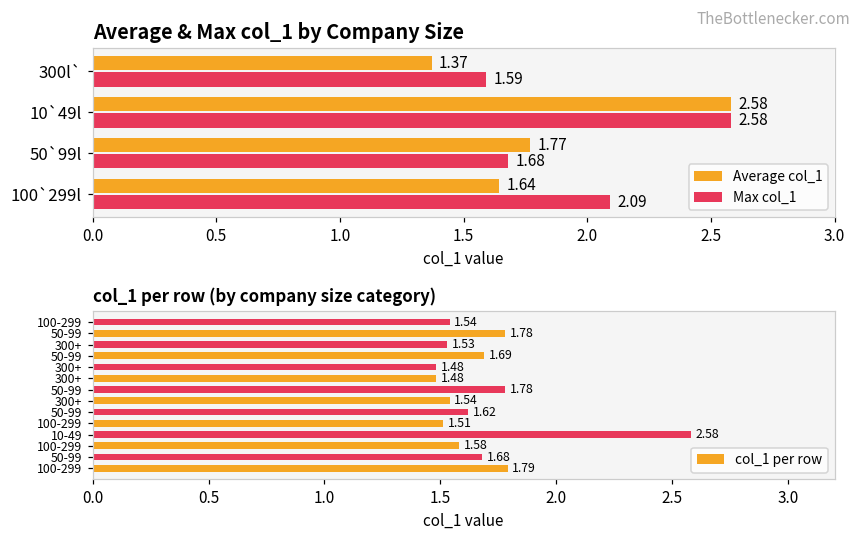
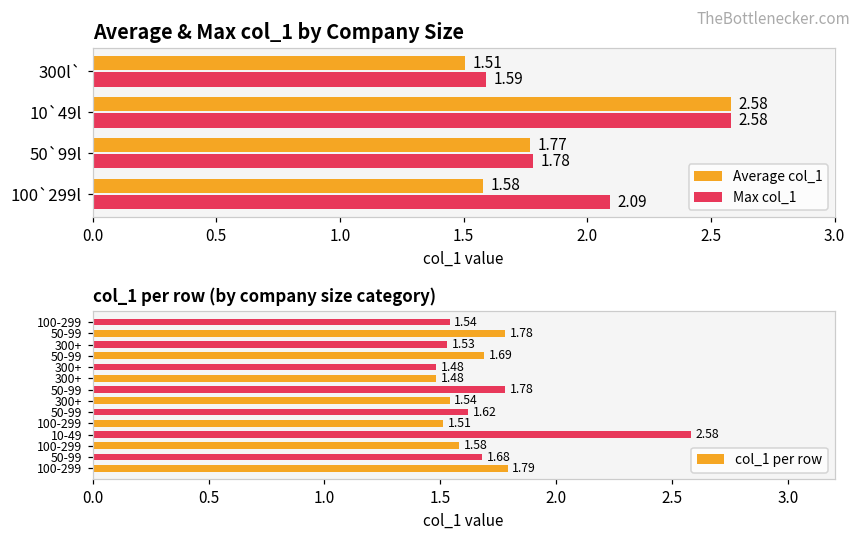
Average & Max col_1 by Company Size, Average col_1, 300l`: 1.37 -> 1.51
Average & Max col_1 by Company Size, Max col_1, 50`99l: 1.68 -> 1.78
Average & Max col_1 by Company Size, Average col_1, 100`299l: 1.64 -> 1.58
